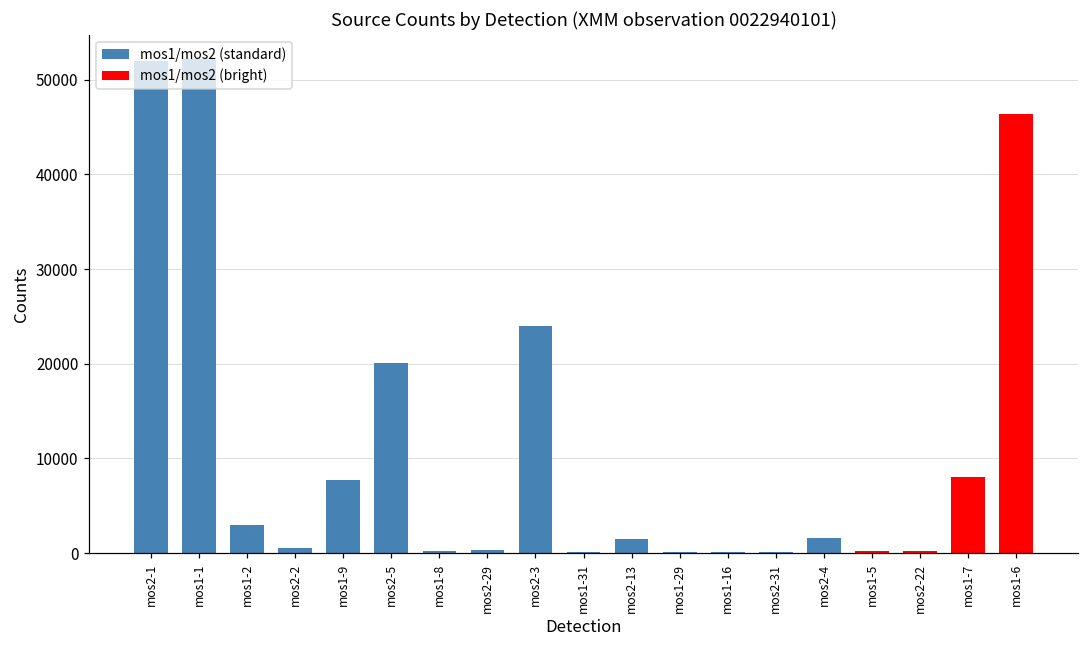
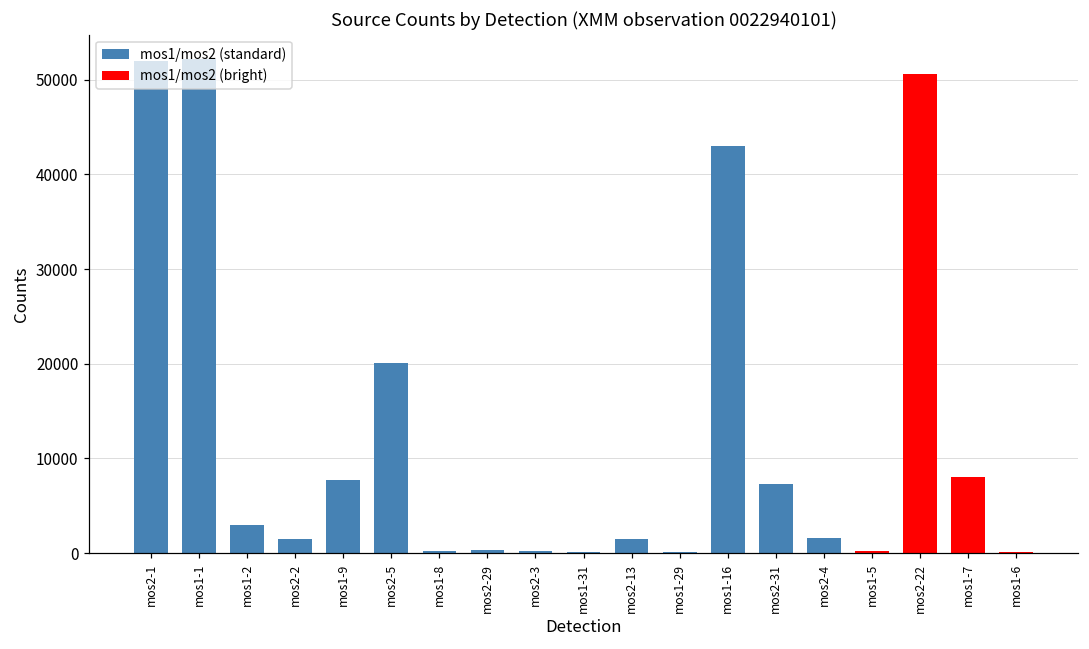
mos2-2: 500 -> 1500
mos2-3: 24000 -> 0
mos1-16: 0 -> 43000
mos2-31: 0 -> 7000
mos2-22: 0 -> 51000
mos1-6: 46000 -> 0
